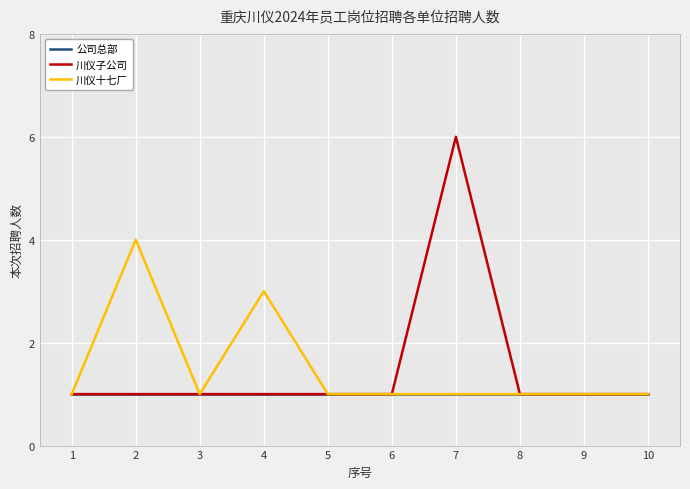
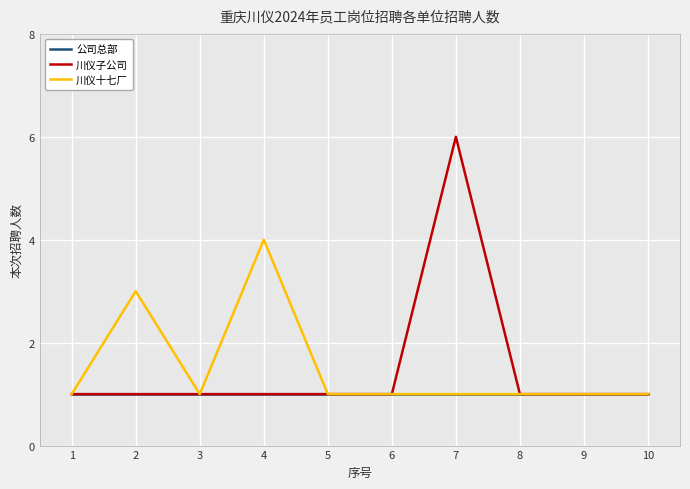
川仪十七厂, 2: 4 -> 3
川仪十七厂, 4: 3 -> 4
